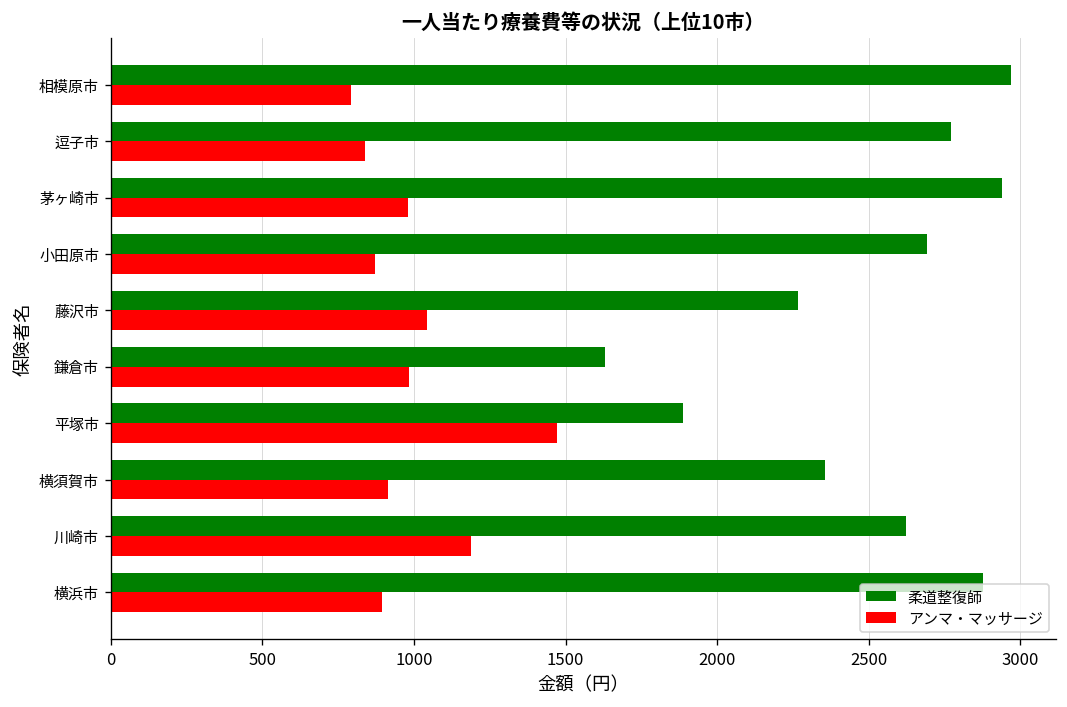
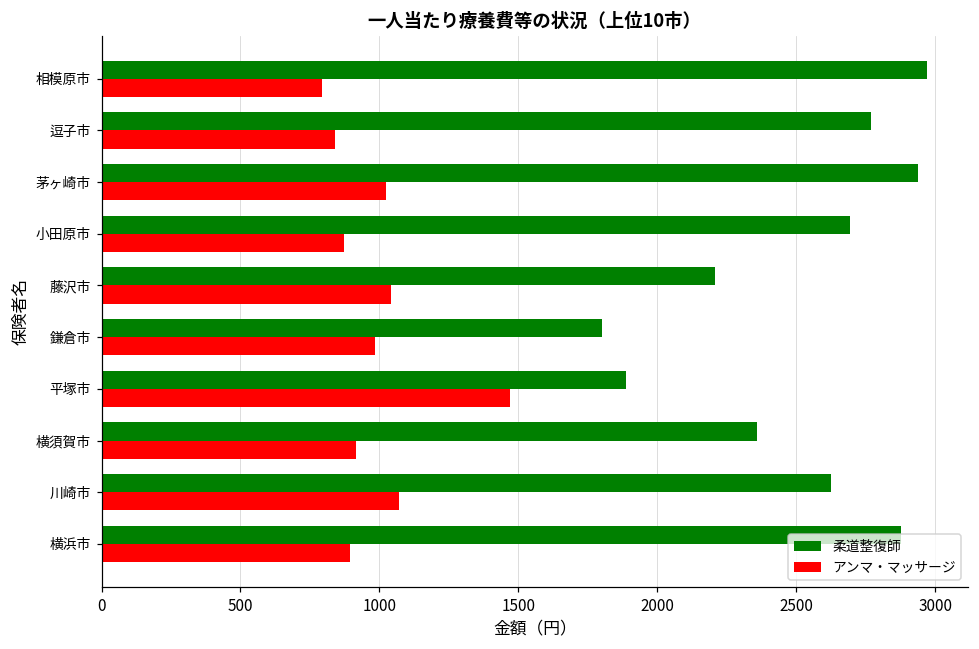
アンマ・マッサージ, 茅ヶ崎市: 980 -> 1030
柔道整復師, 藤沢市: 2270 -> 2210
柔道整復師, 鎌倉市: 1630 -> 1800
アンマ・マッサージ, 川崎市: 1190 -> 1070
